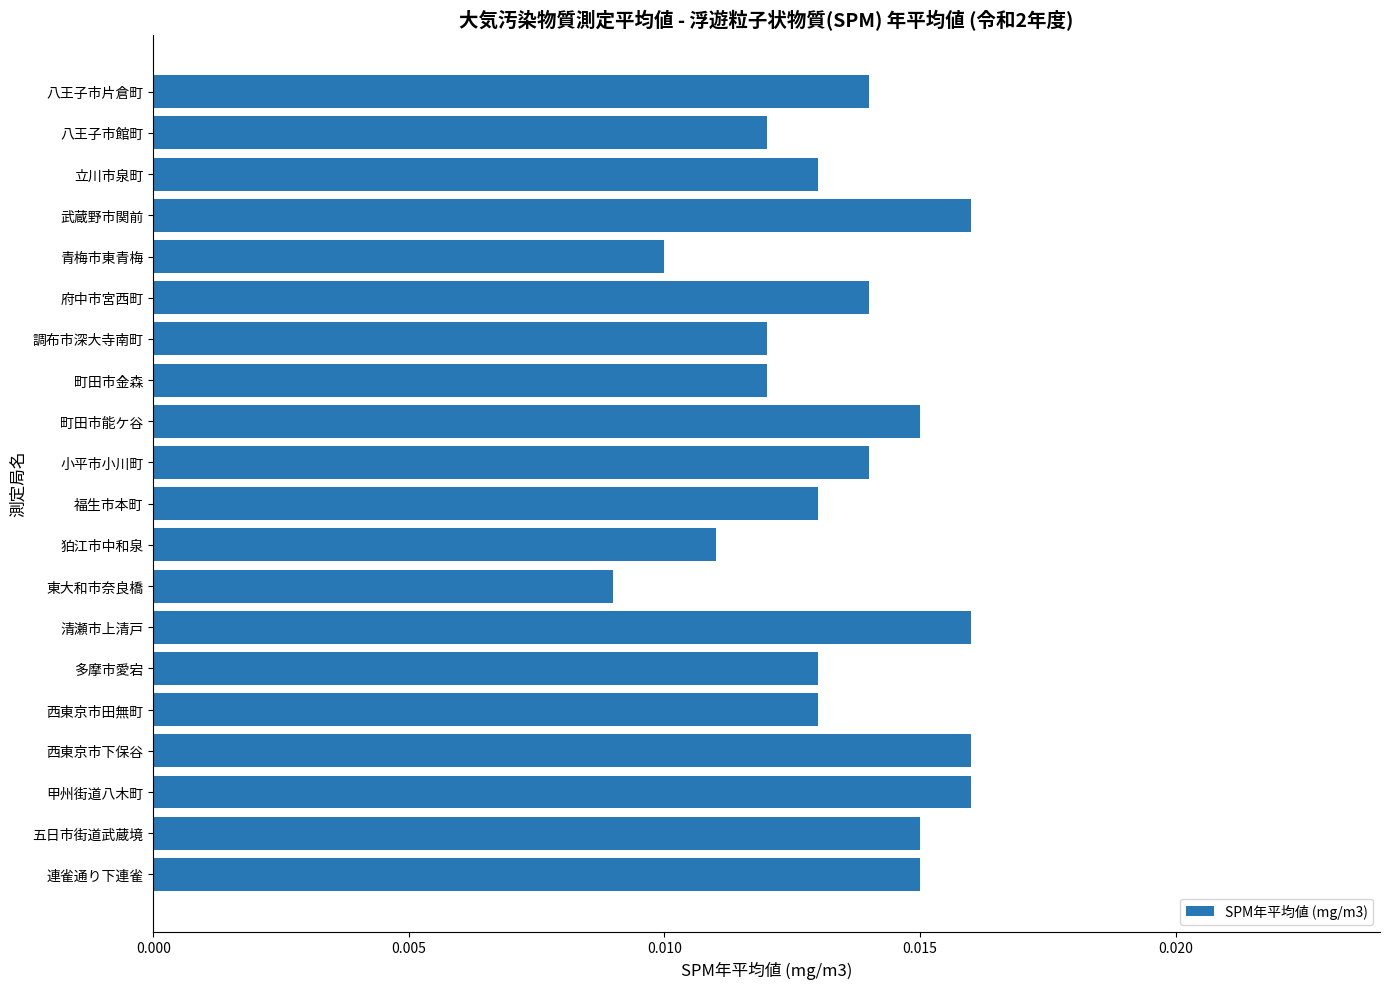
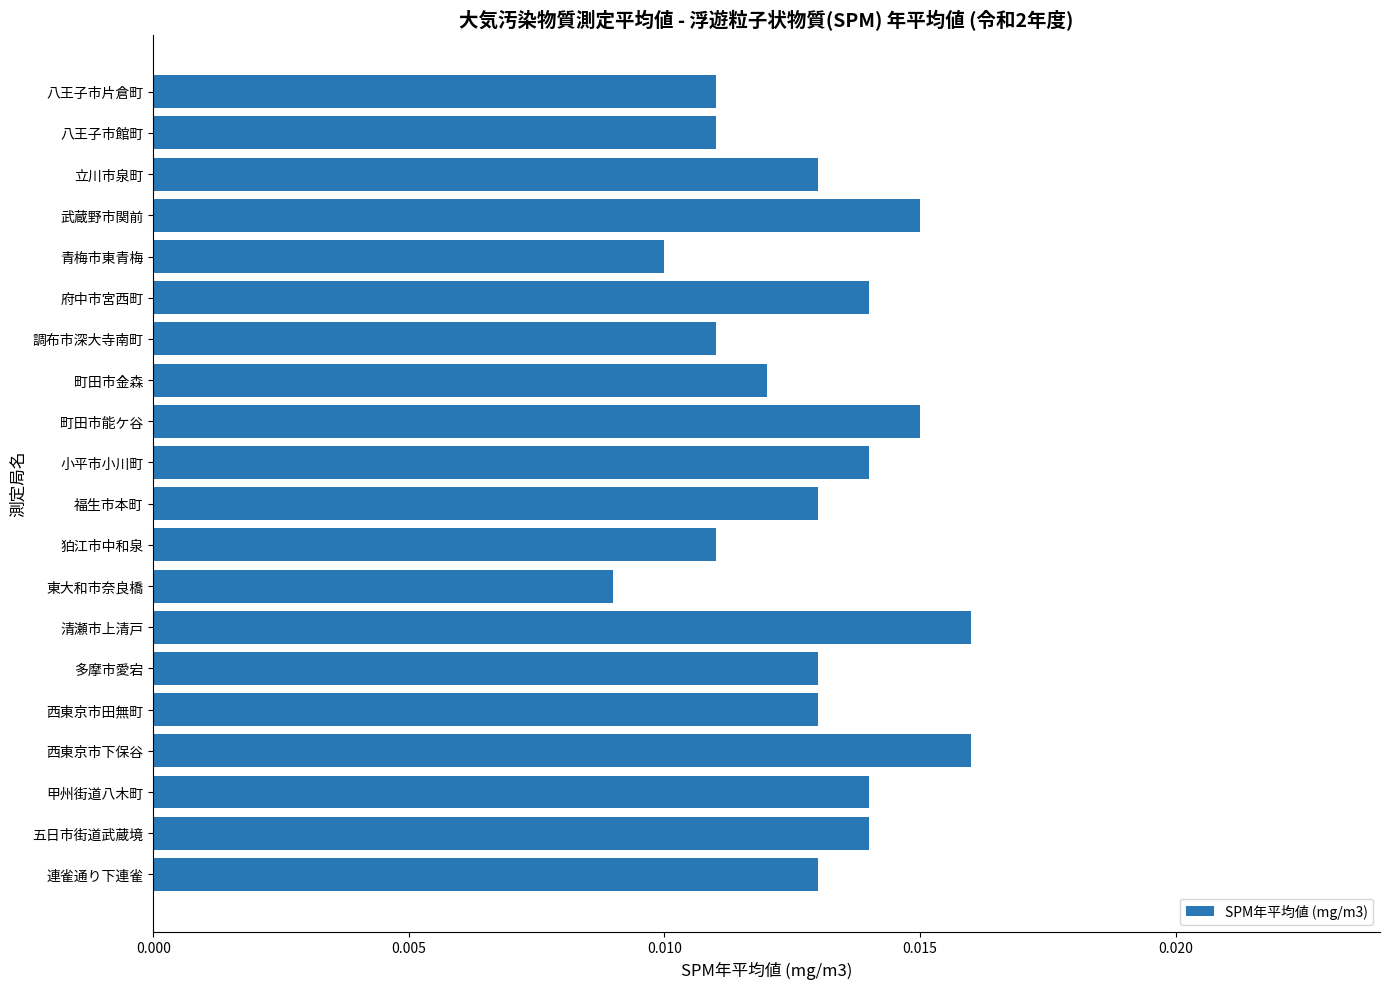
八王子市片倉町: 0.014 -> 0.011
八王子市館町: 0.012 -> 0.011
武蔵野市関前: 0.016 -> 0.015
調布市深大寺南町: 0.012 -> 0.011
甲州街道八木町: 0.016 -> 0.014
五日市街道武蔵境: 0.015 -> 0.014
連雀通り下連雀: 0.015 -> 0.013
